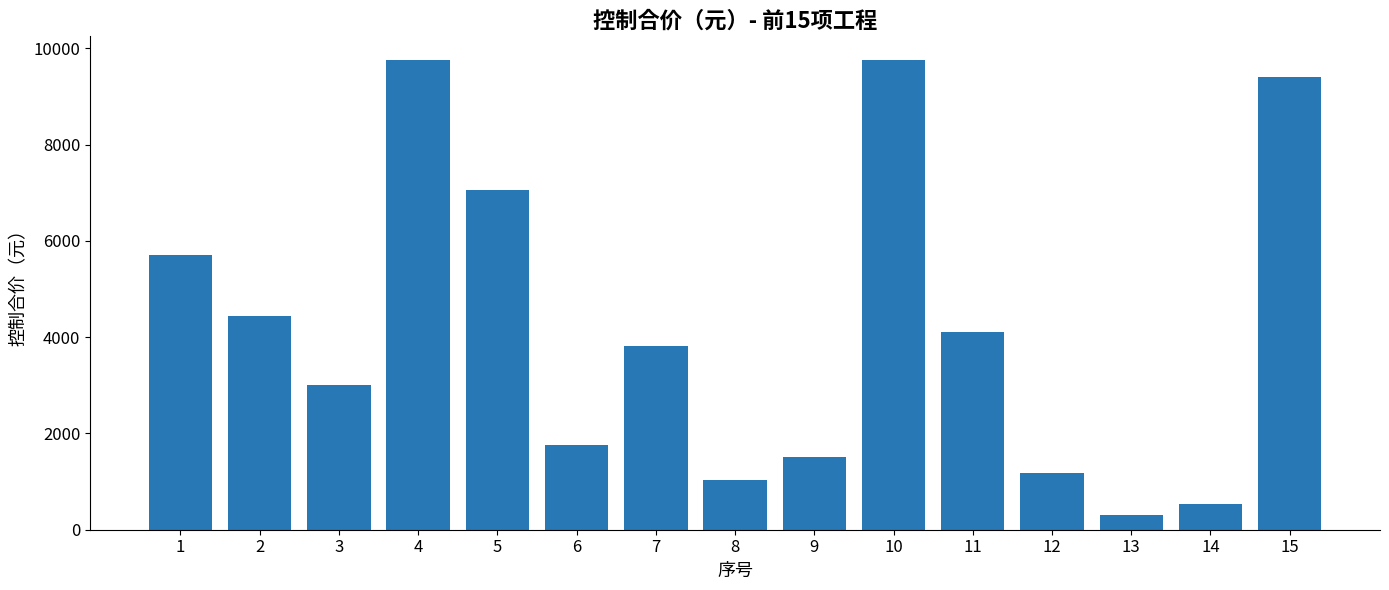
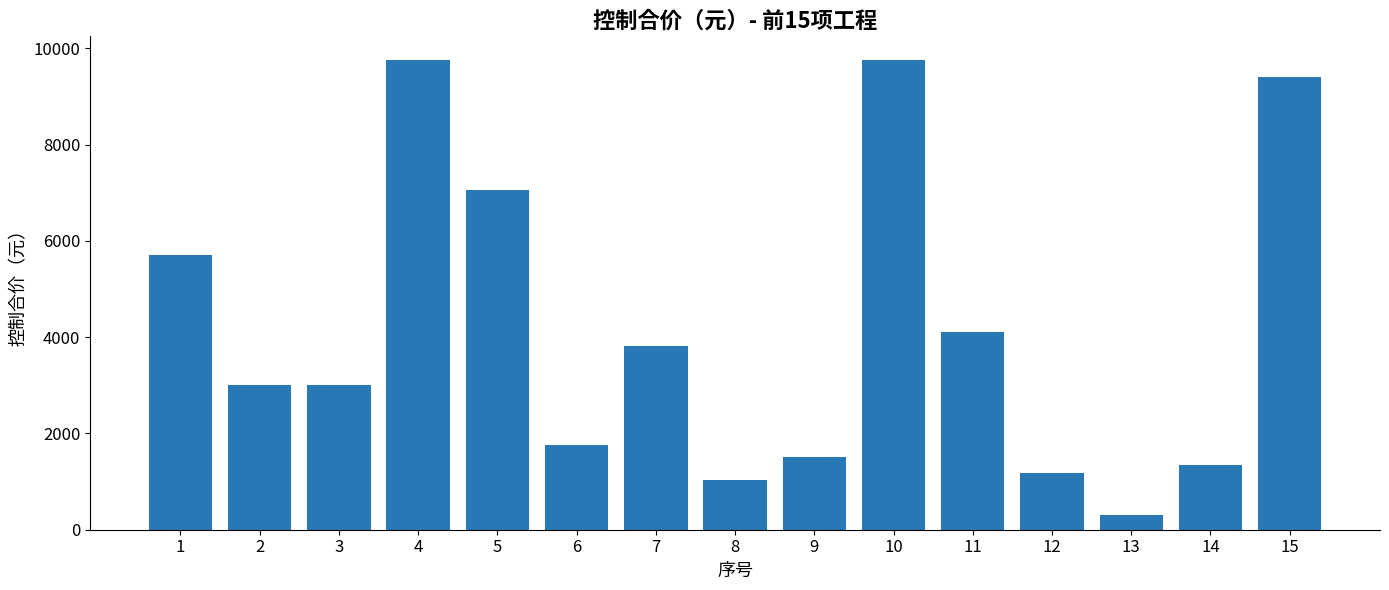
2: 4400 -> 3000
14: 500 -> 1300
